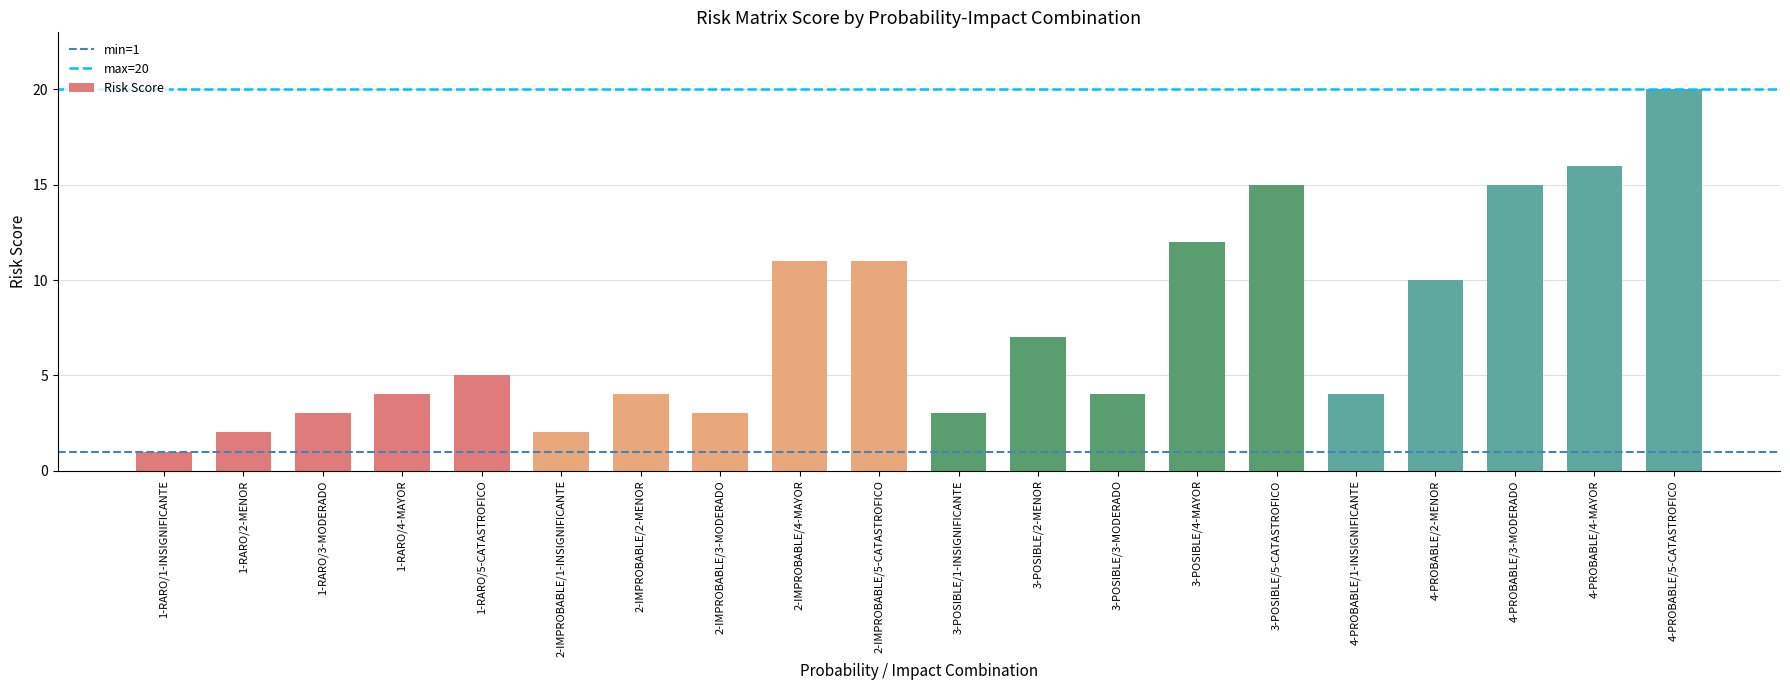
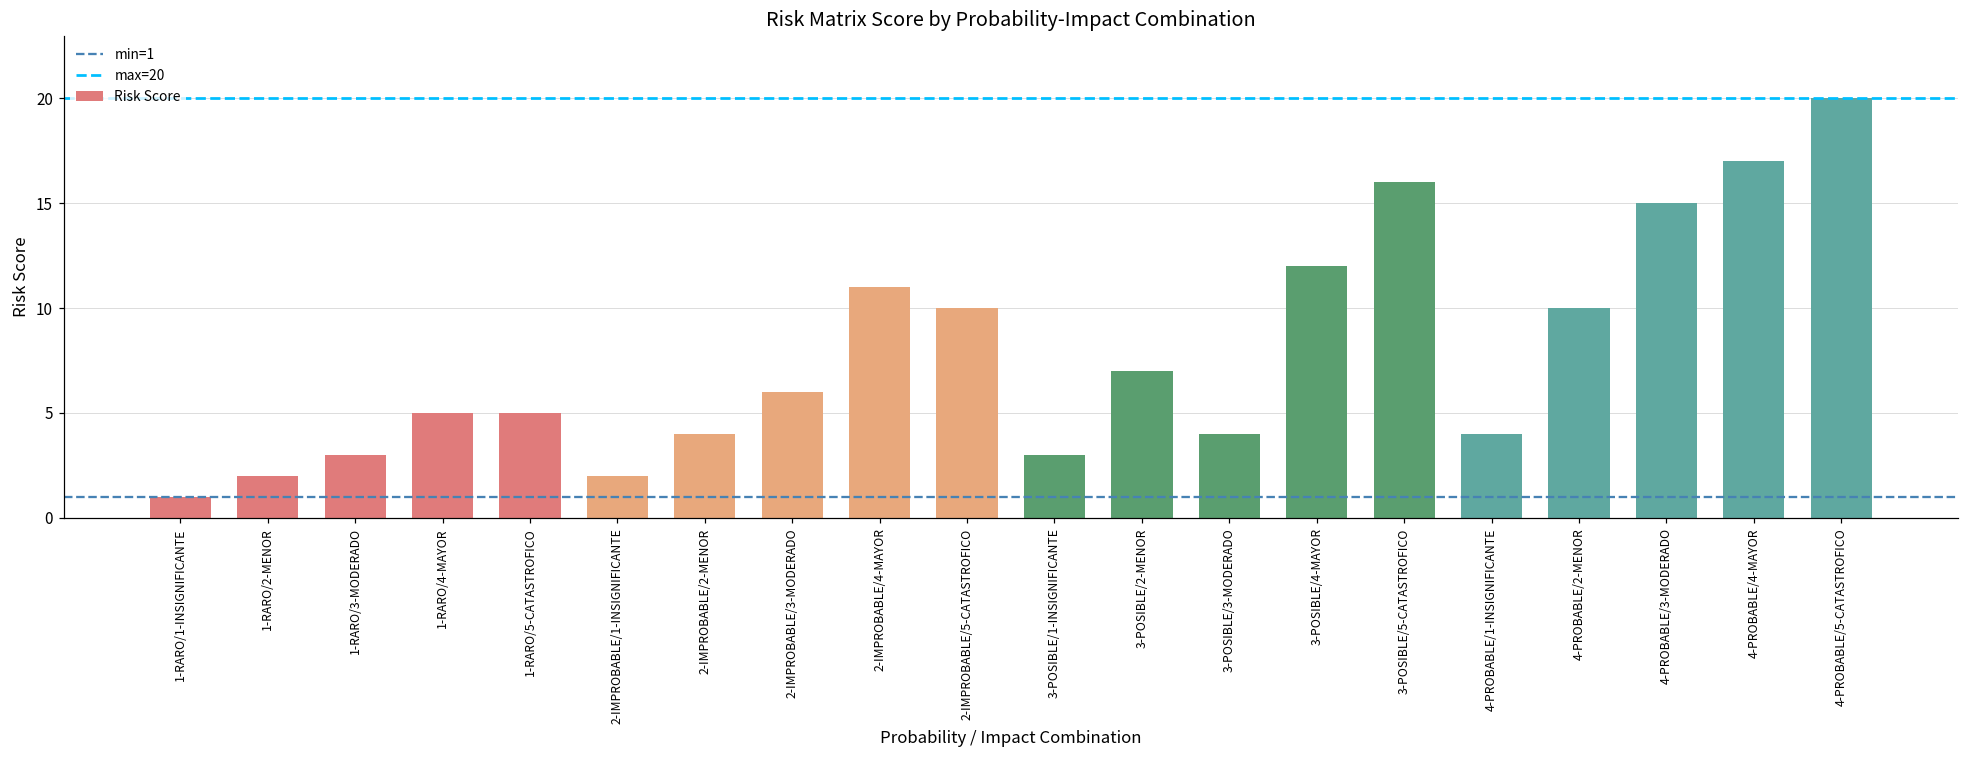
1-RARO/4-MAYOR: 4 -> 5
2-IMPROBABLE/3-MODERADO: 3 -> 6
2-IMPROBABLE/5-CATASTROFICO: 11 -> 10
3-POSIBLE/5-CATASTROFICO: 15 -> 16
4-PROBABLE/4-MAYOR: 16 -> 17
